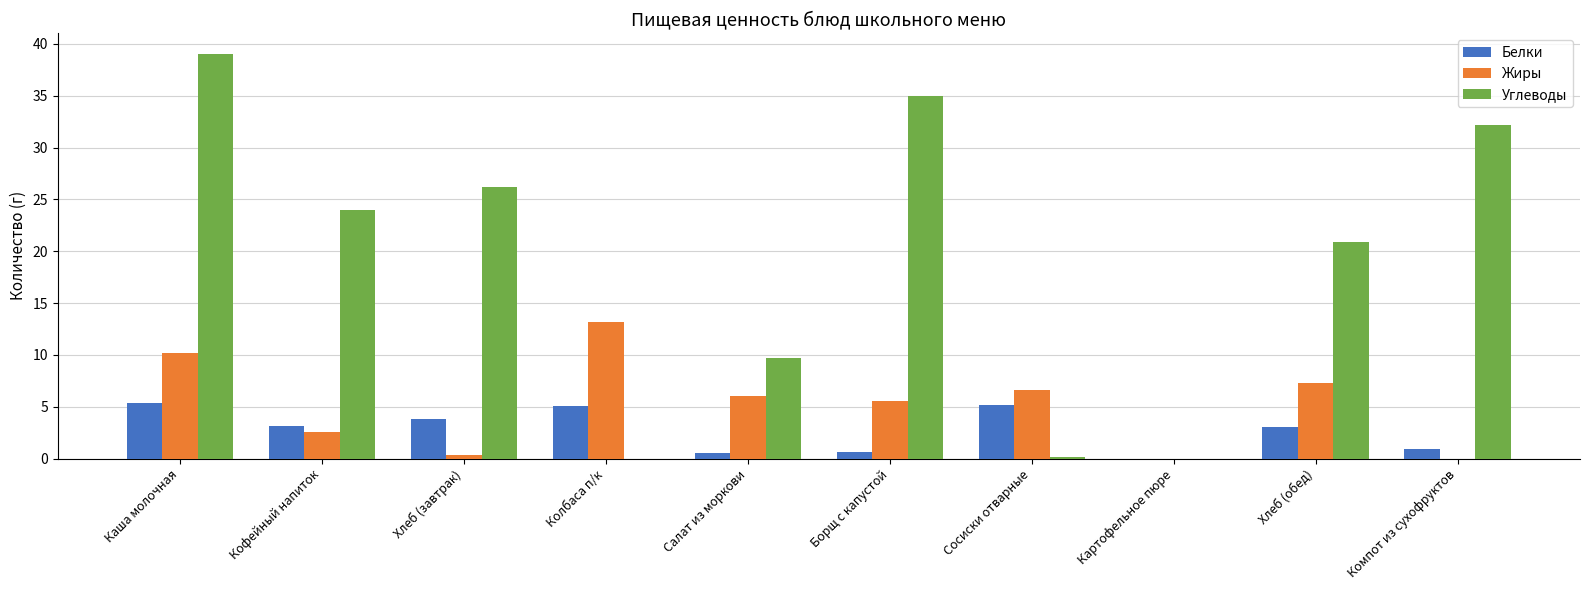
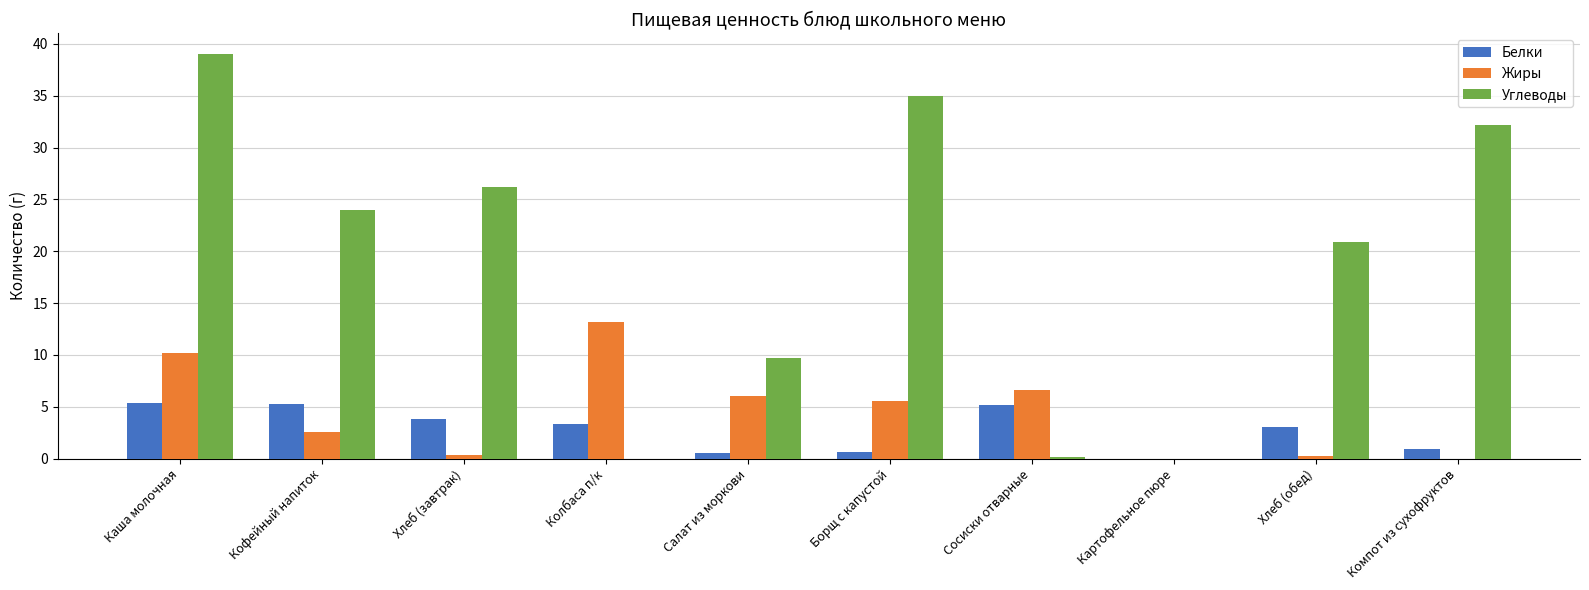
Белки, Кофейный напиток: 3.1 -> 5.3
Белки, Колбаса п/к: 5.1 -> 3.3
Жиры, Хлеб (обед): 7.3 -> 0.2
